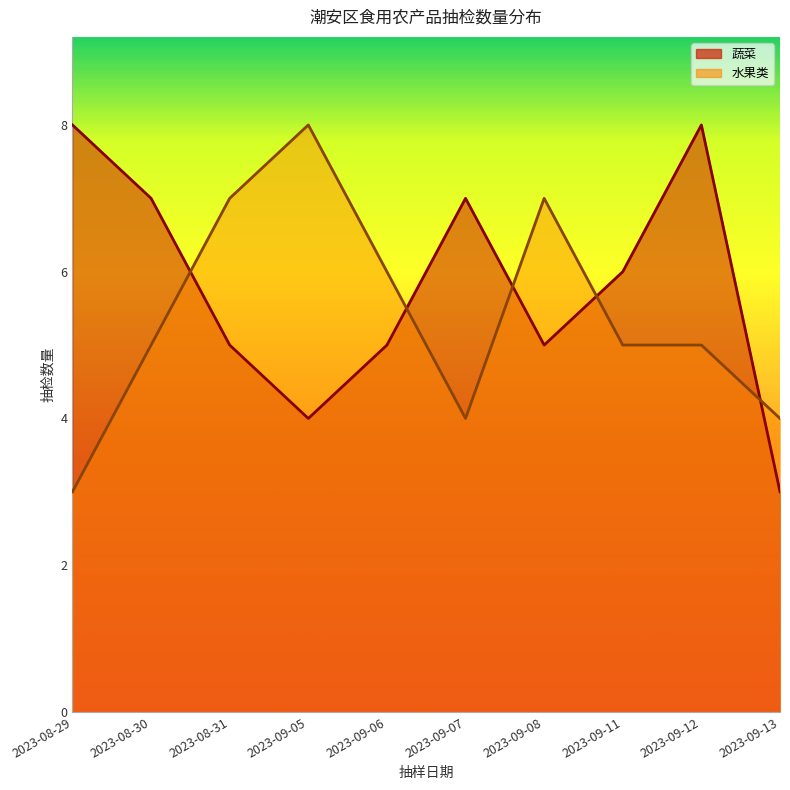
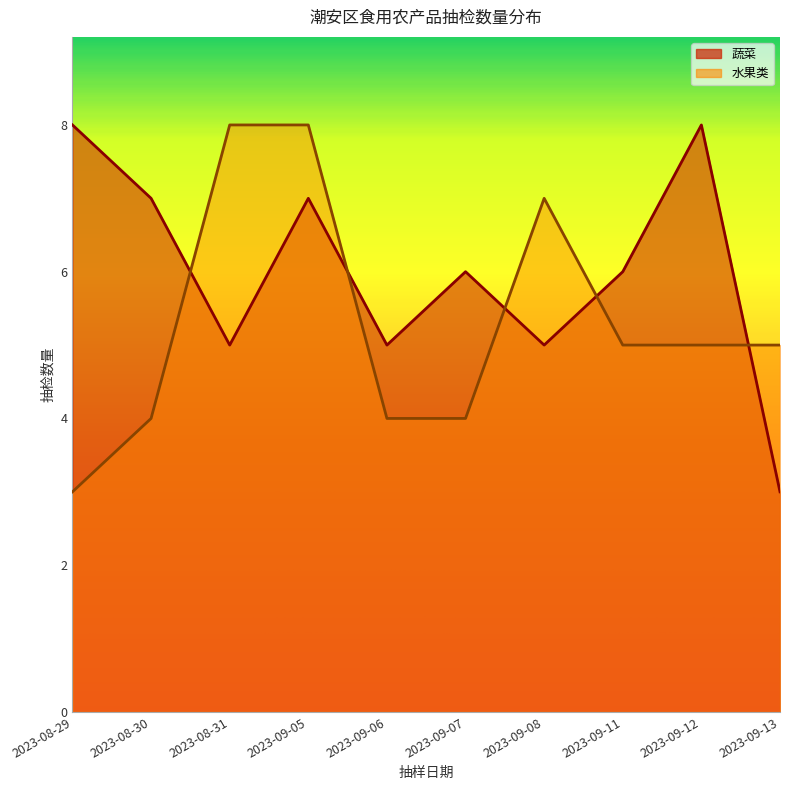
水果类, 2023-08-30: 5 -> 4
水果类, 2023-08-31: 7 -> 8
蔬菜, 2023-09-05: 4 -> 7
水果类, 2023-09-06: 6 -> 4
蔬菜, 2023-09-07: 7 -> 6
水果类, 2023-09-13: 4 -> 5
